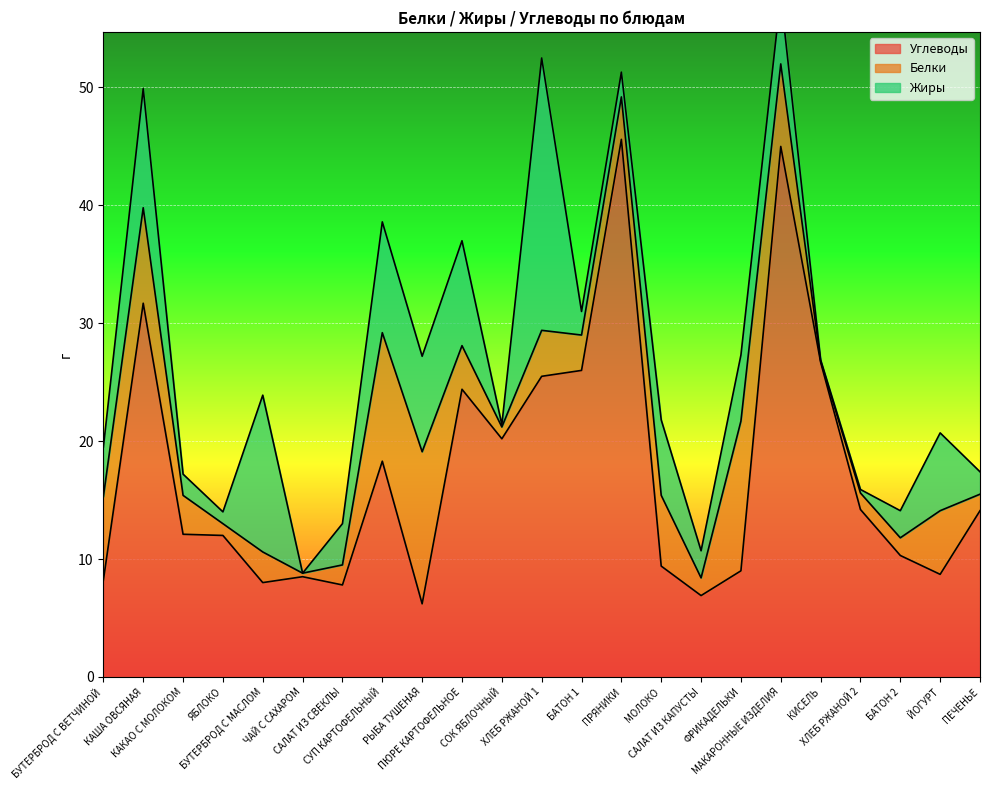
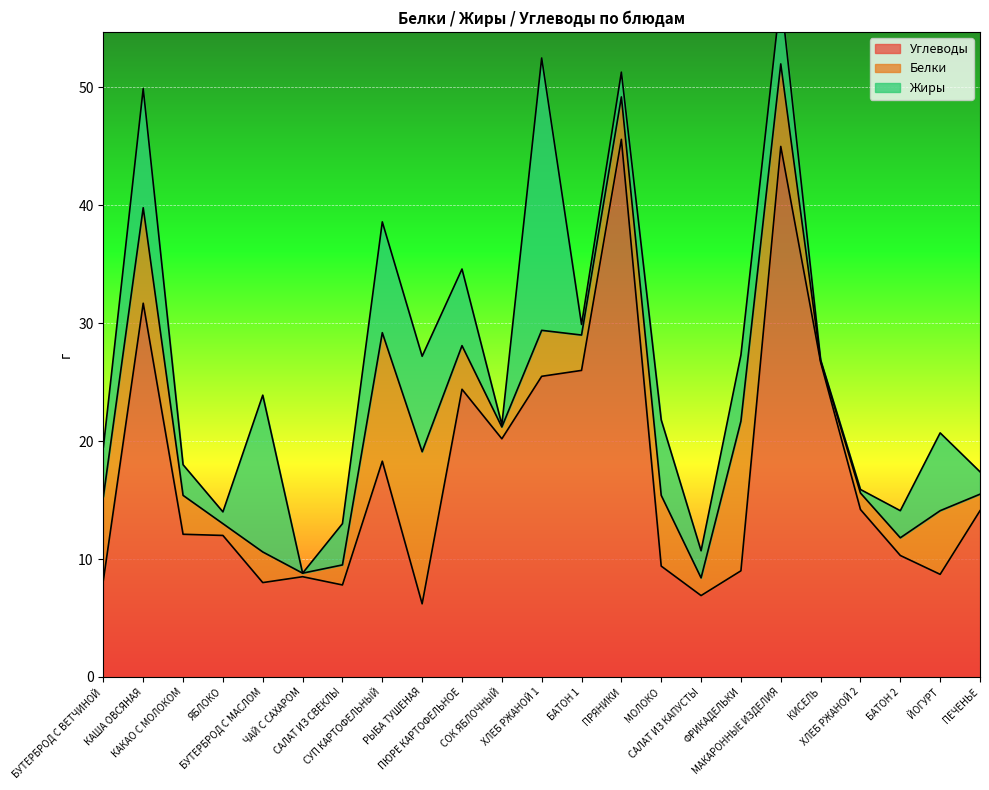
Жиры, КАКАО С МОЛОКОМ: 1.8 -> 2.6
Жиры, ПЮРЕ КАРТОФЕЛЬНОЕ: 8.9 -> 6.5
Жиры, БАТОН 1: 2.0 -> 0.9
